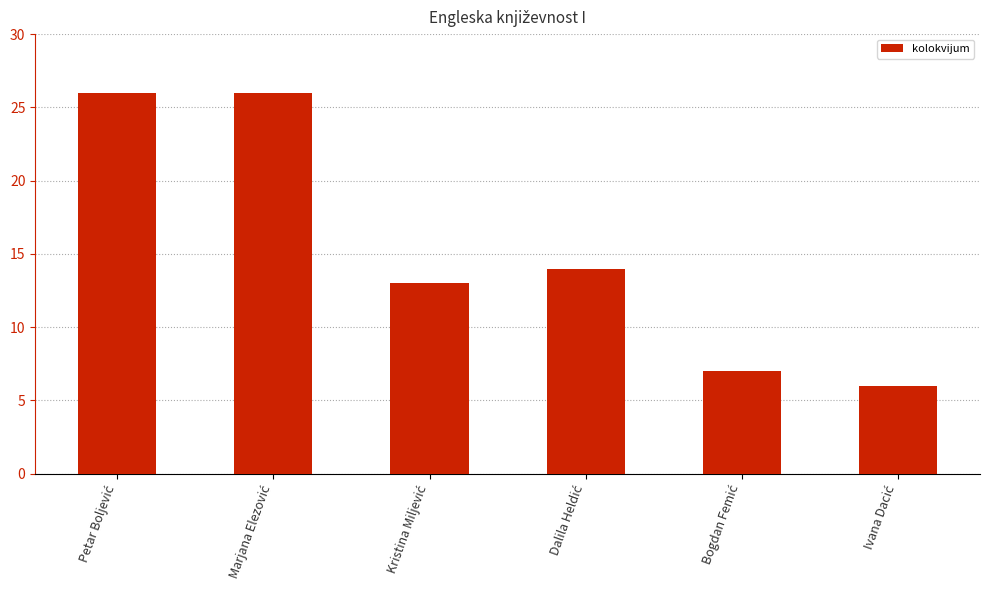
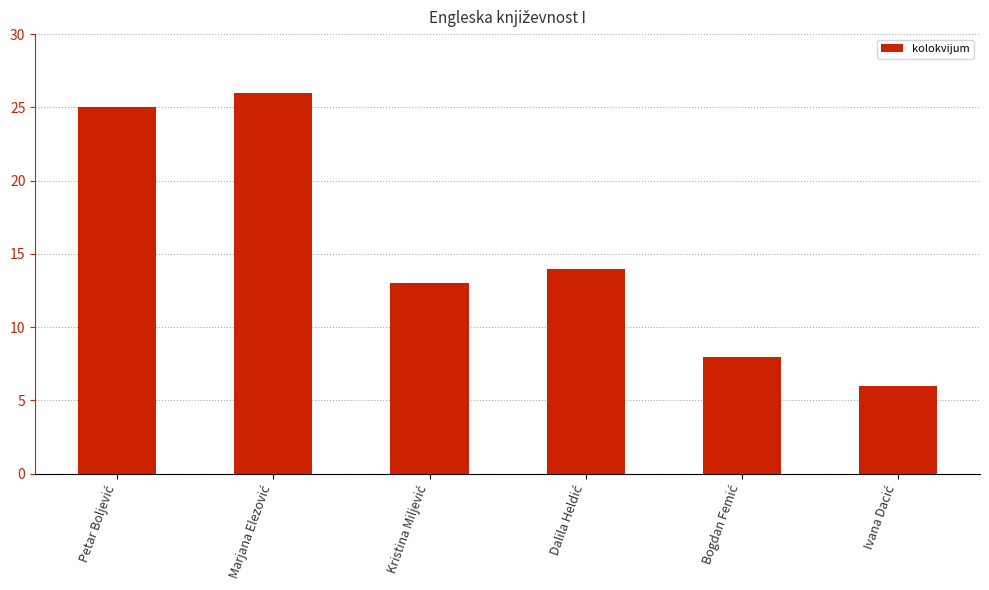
Petar Boljević: 26 -> 25
Bogdan Femić: 7 -> 8
